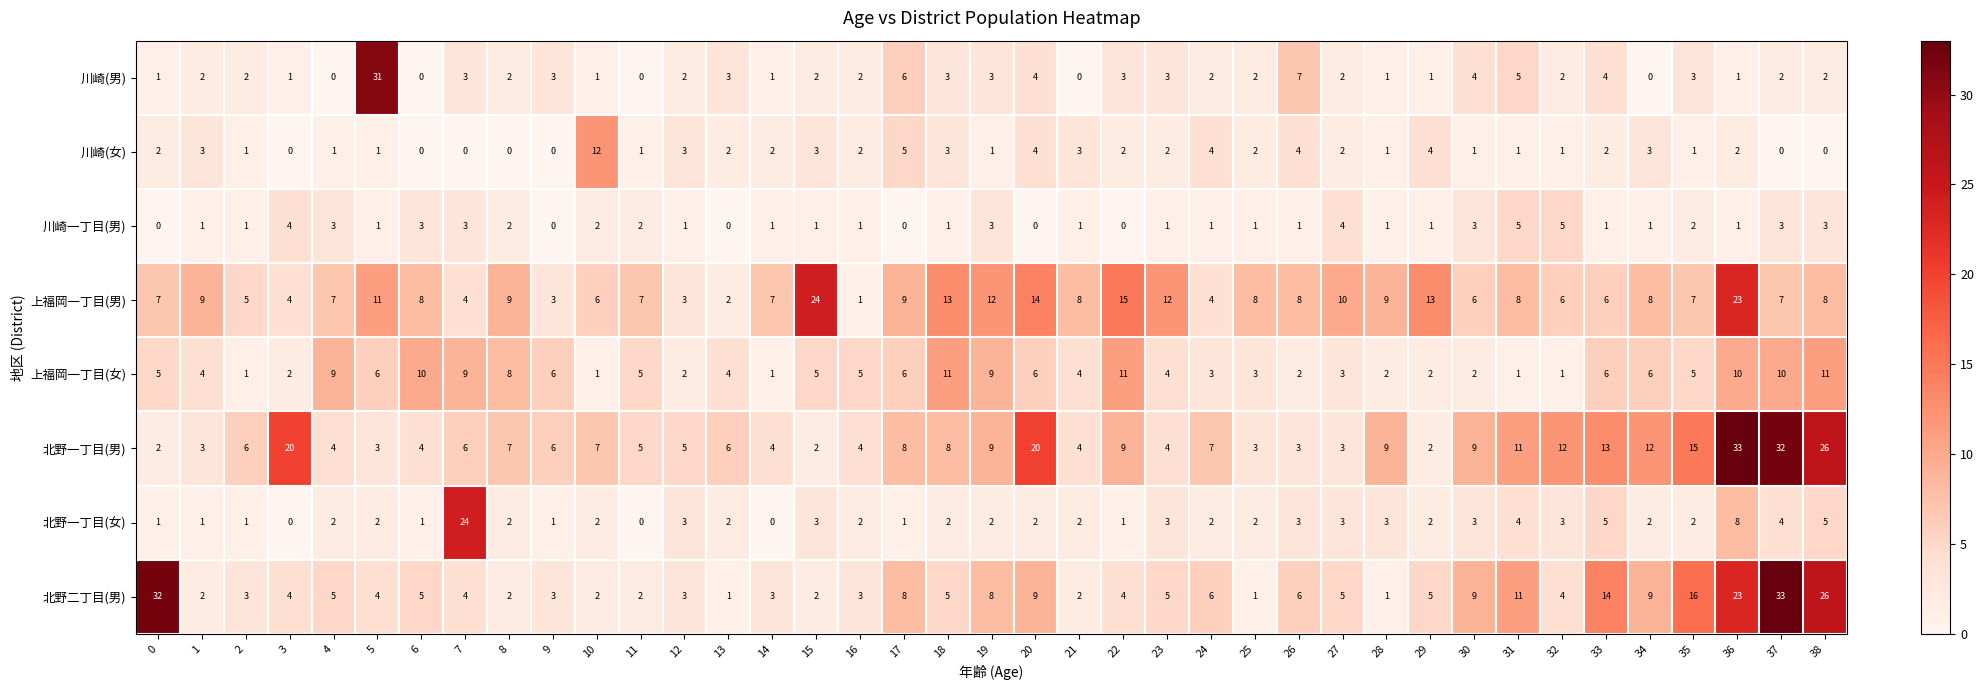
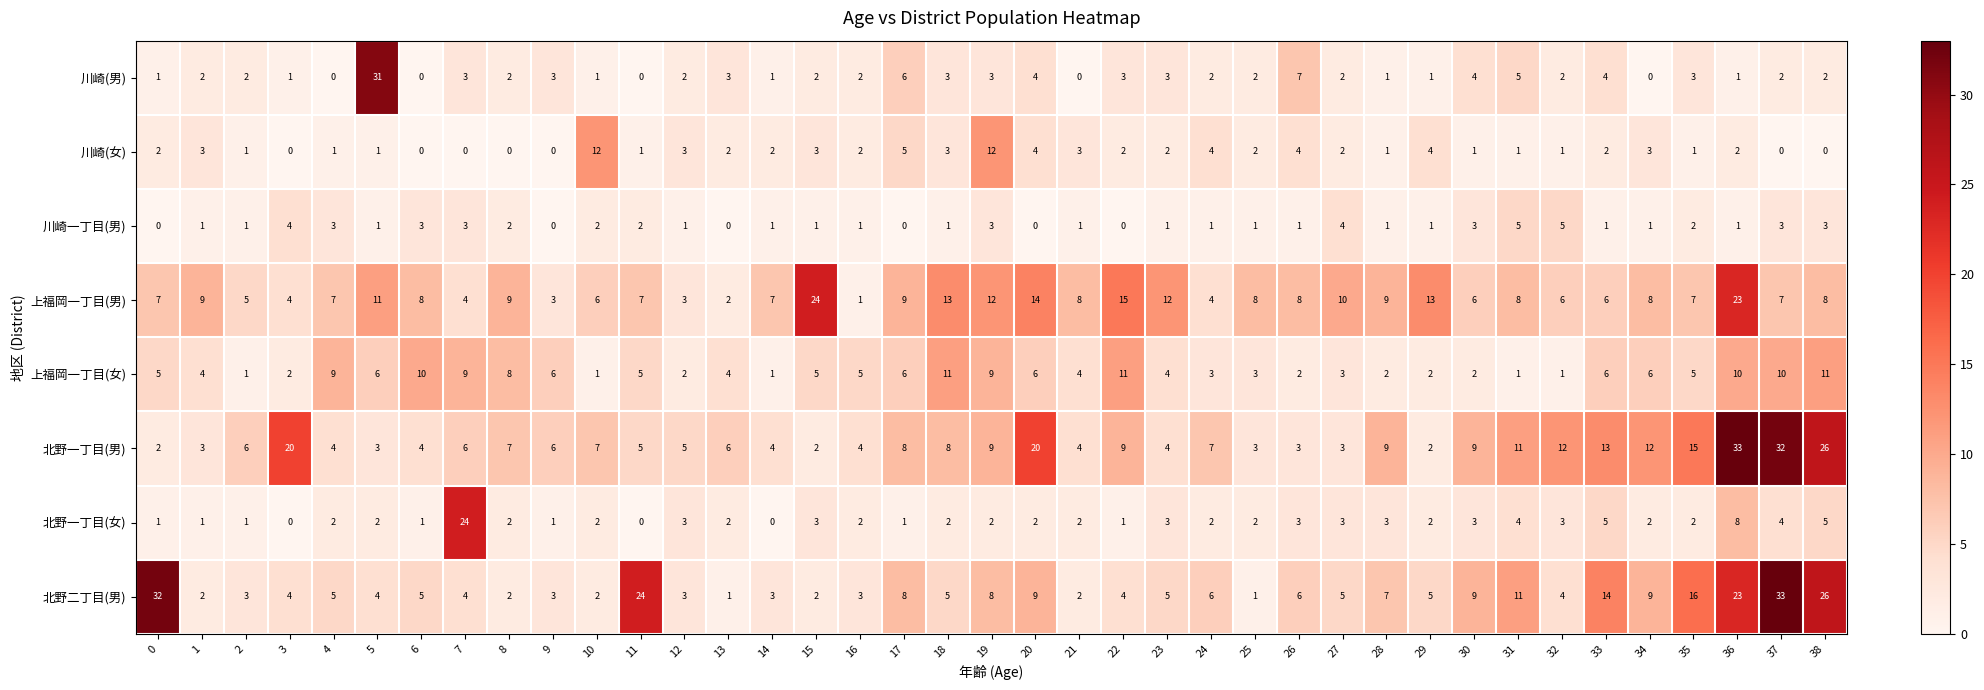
川崎(女), 19: 1 -> 12
北野二丁目(男), 11: 2 -> 24
北野二丁目(男), 28: 1 -> 7
